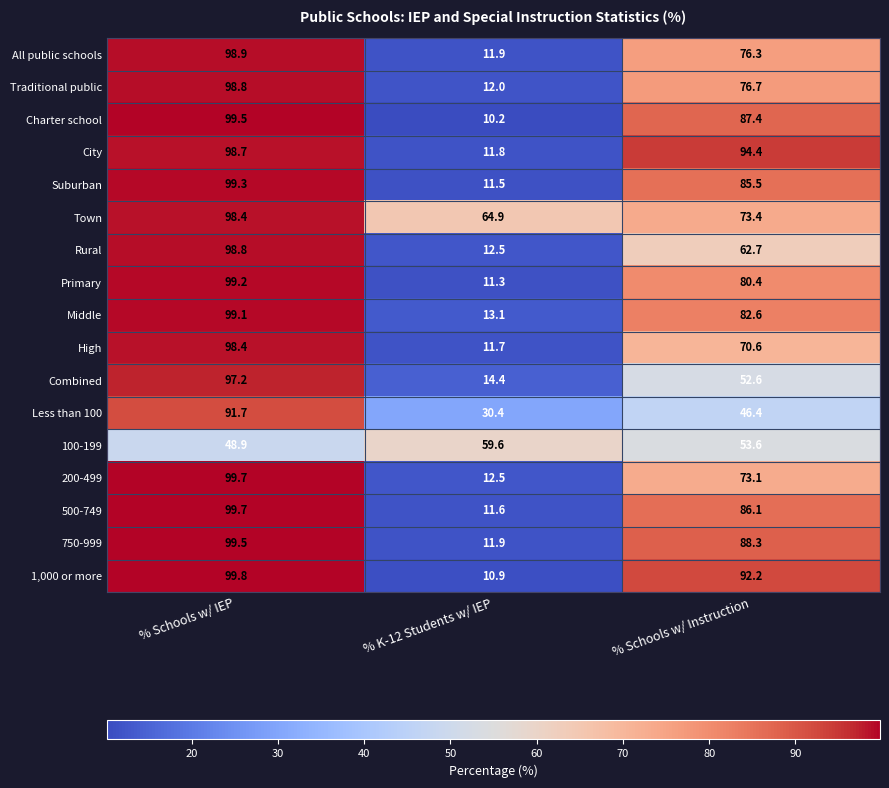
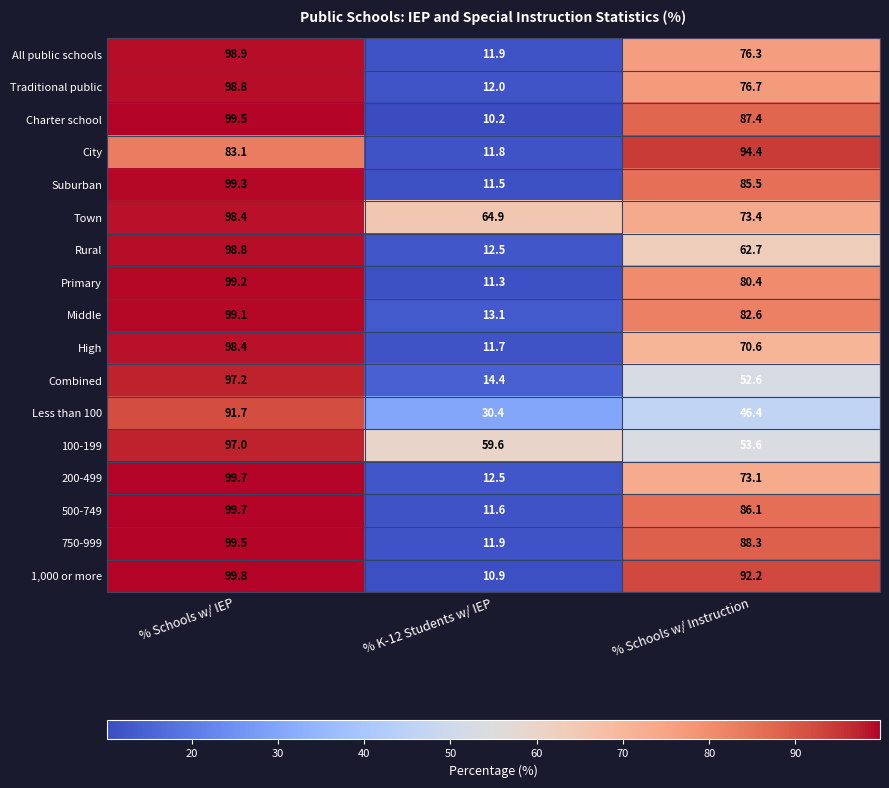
City, % Schools w/ IEP: 98.7 -> 83.1
100-199, % Schools w/ IEP: 48.9 -> 97.0
